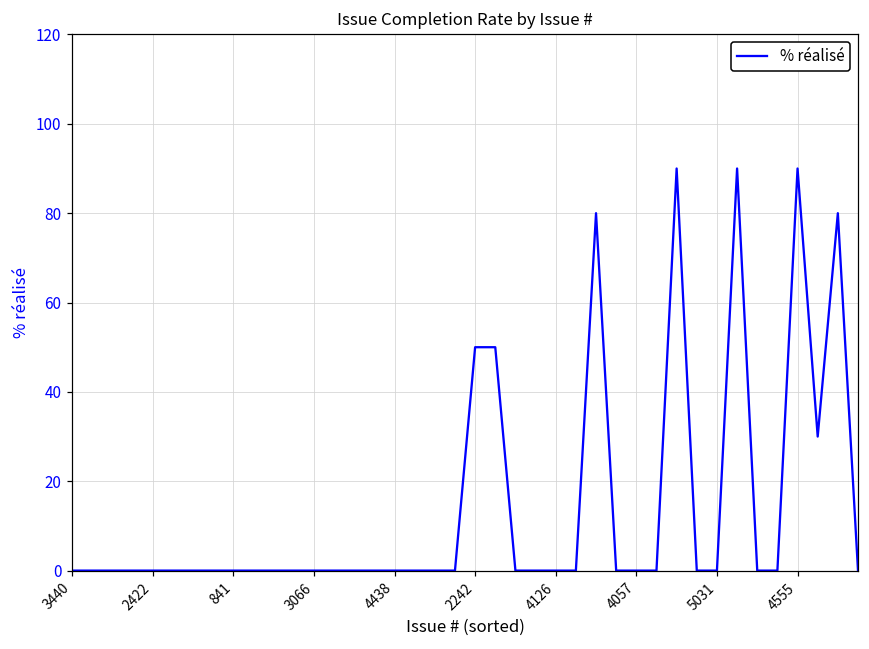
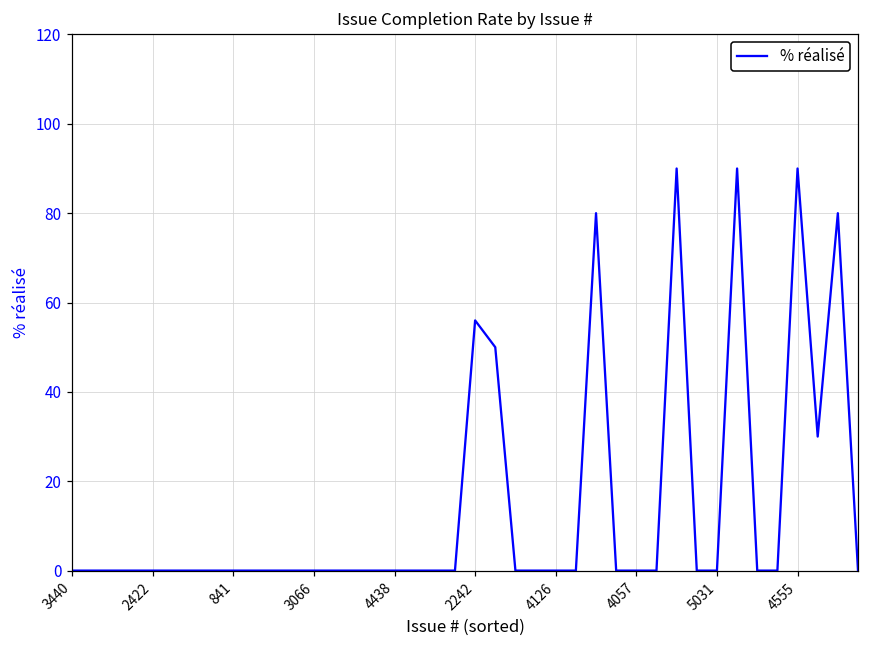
2242: 50 -> 56
